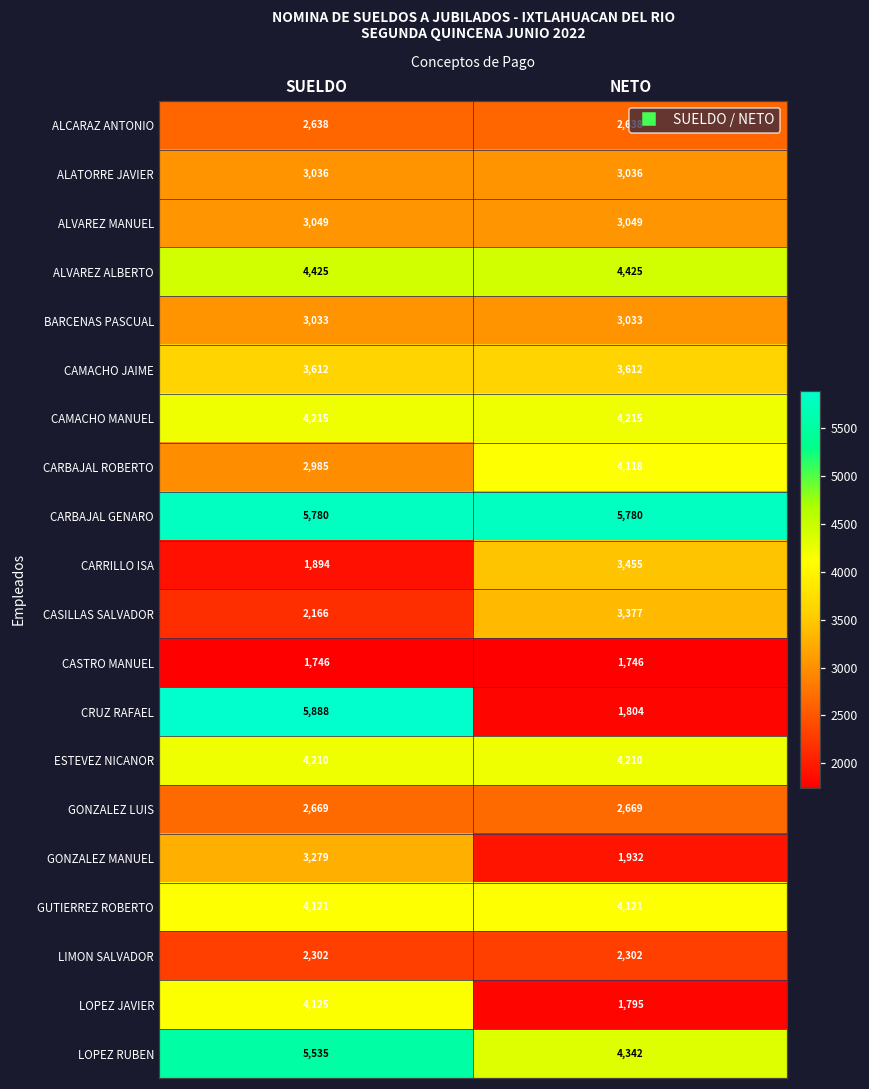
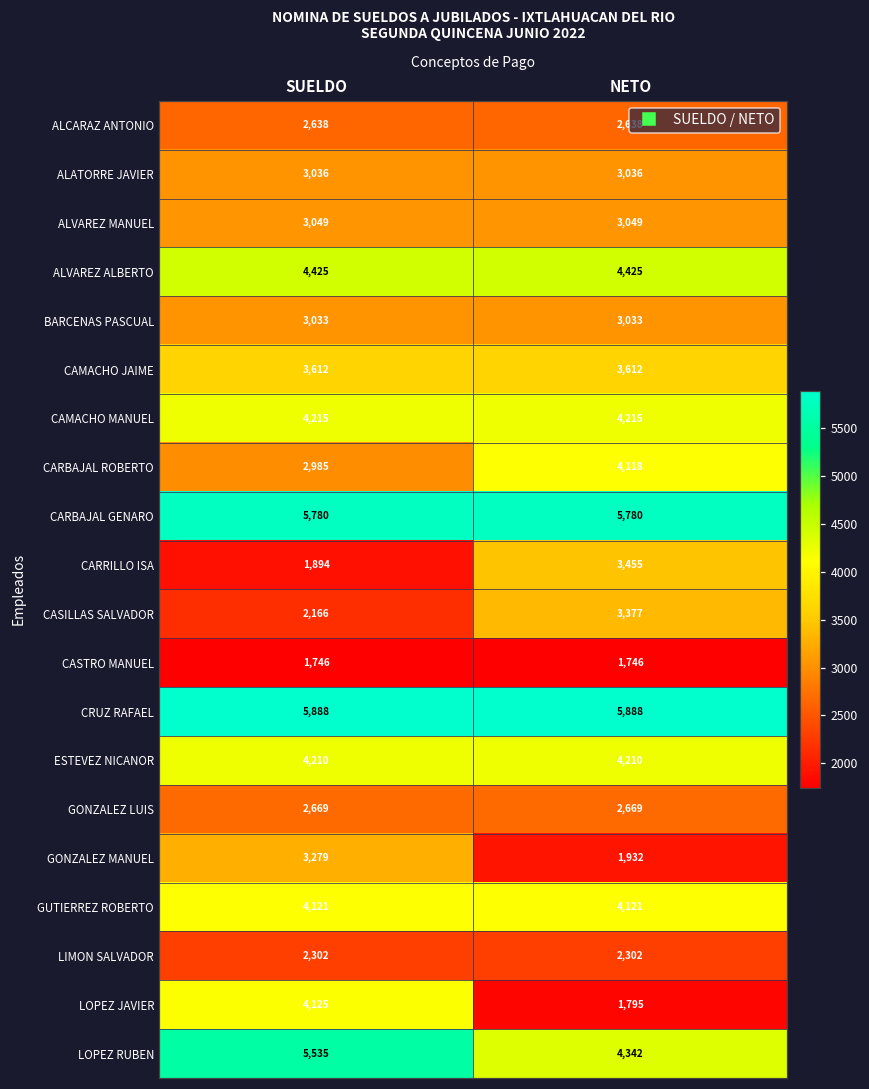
CRUZ RAFAEL, NETO: 1,804 -> 5,888
